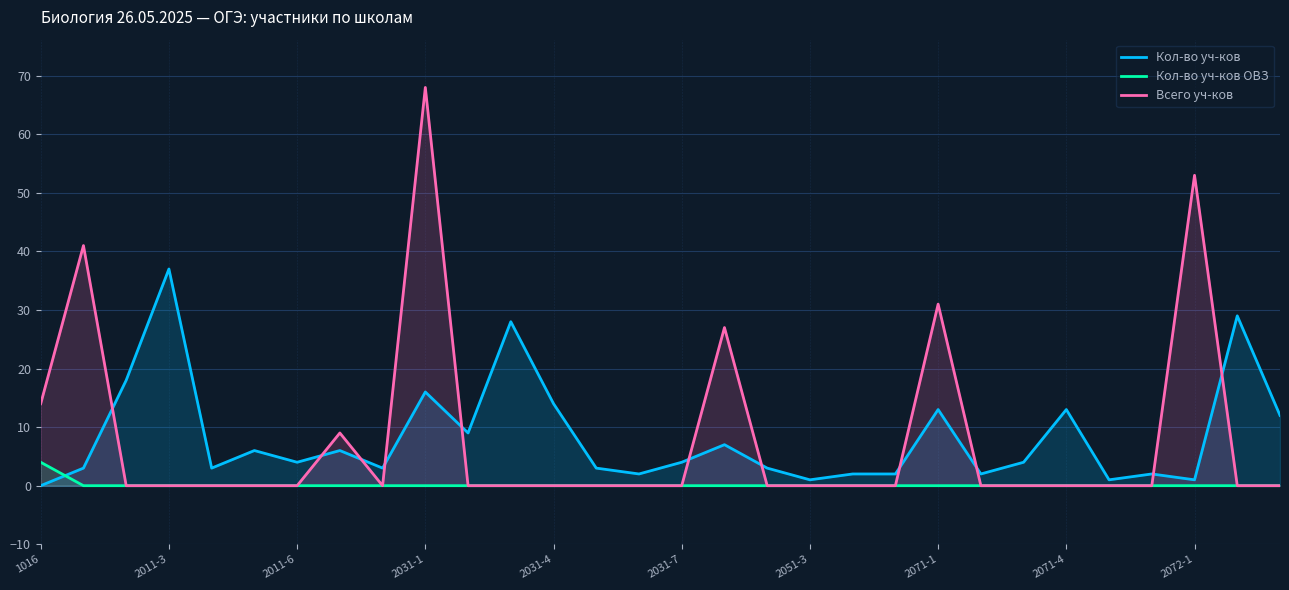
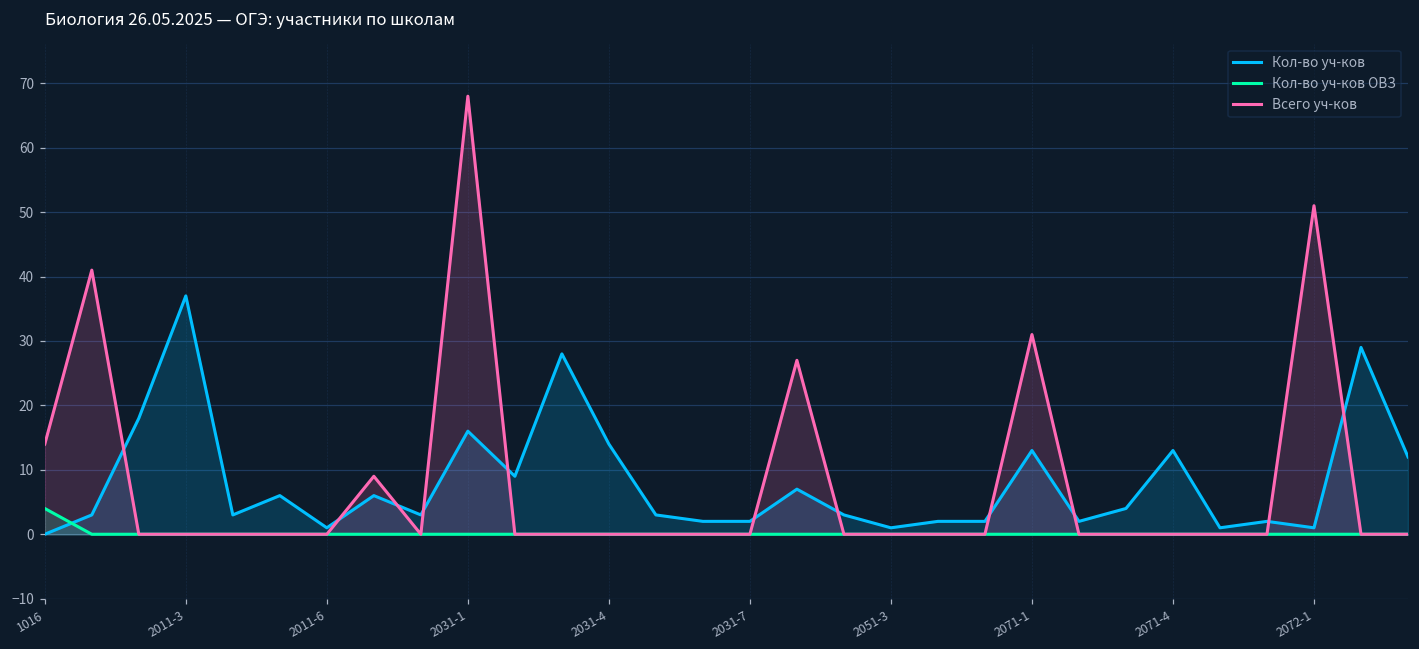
Кол-во уч-ков, 2011-6: 4 -> 1
Кол-во уч-ков, 2031-7: 4 -> 2
Всего уч-ков, 2072-1: 53 -> 51
